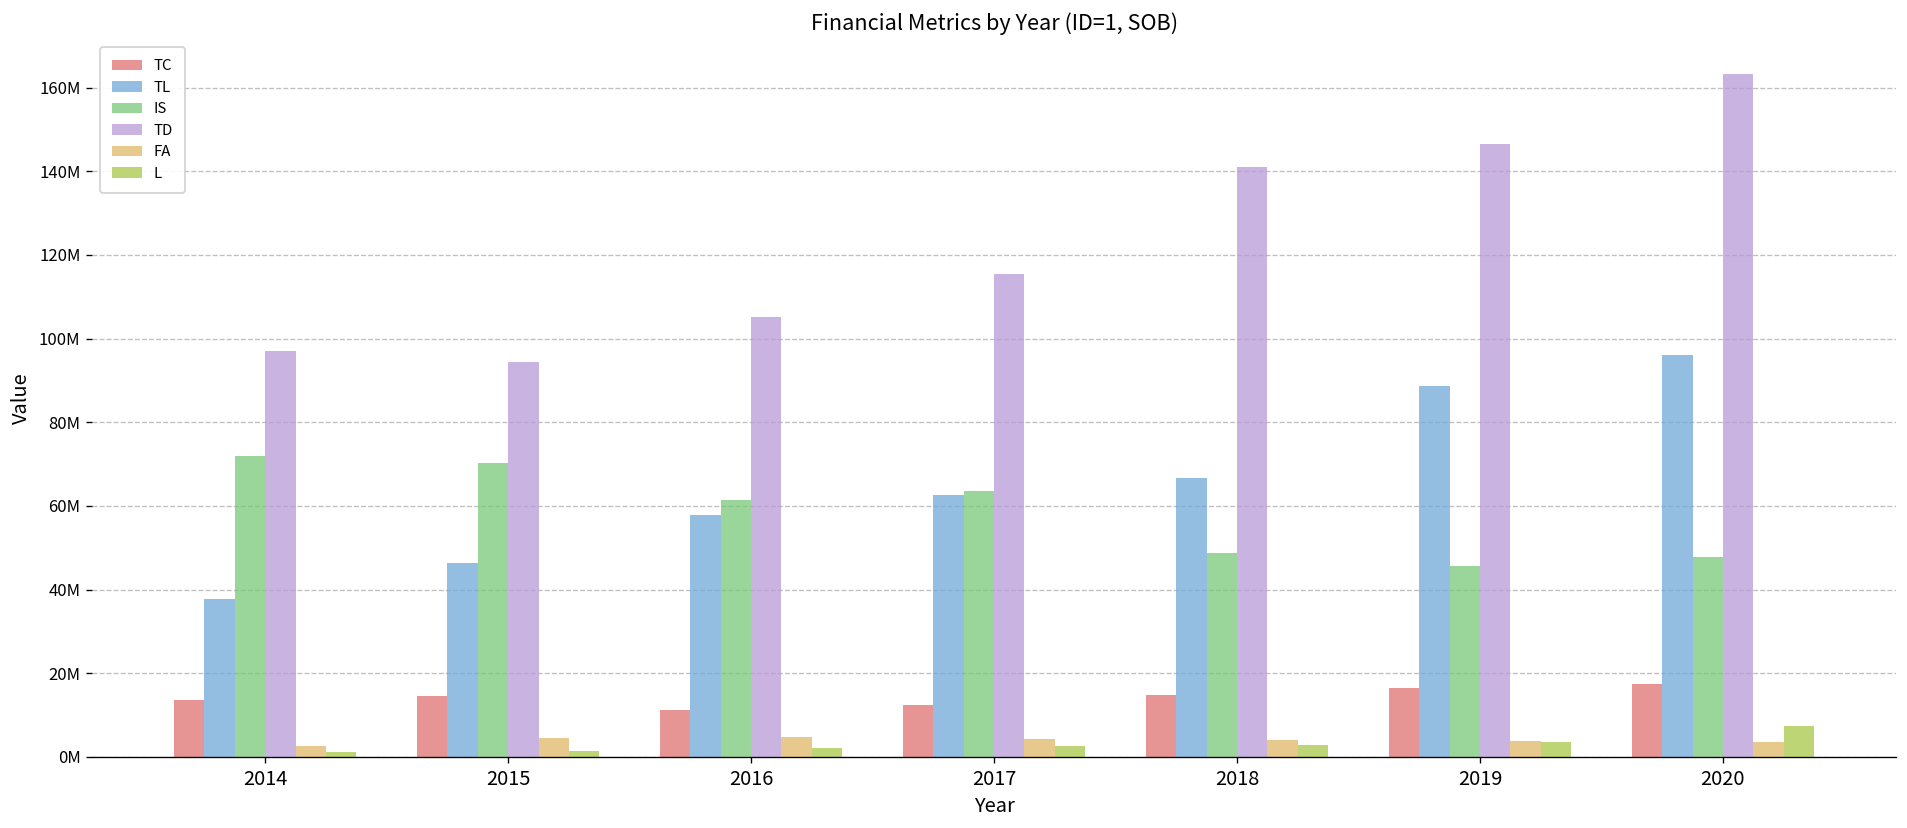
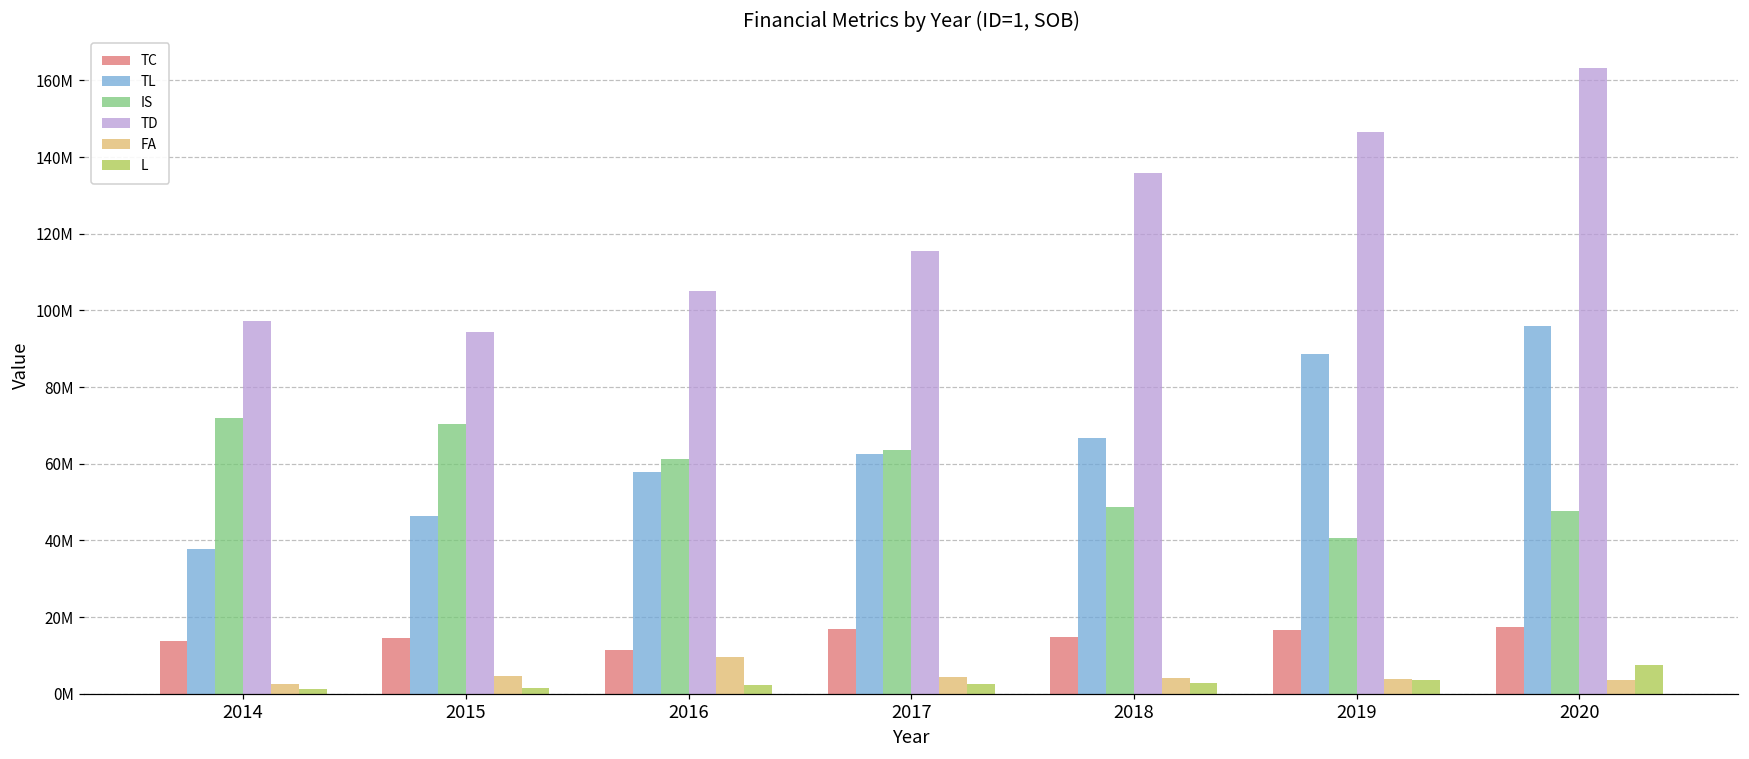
FA, 2016: 5000000 -> 10000000
TC, 2017: 12000000 -> 17000000
TD, 2018: 141000000 -> 136000000
IS, 2019: 46000000 -> 41000000
